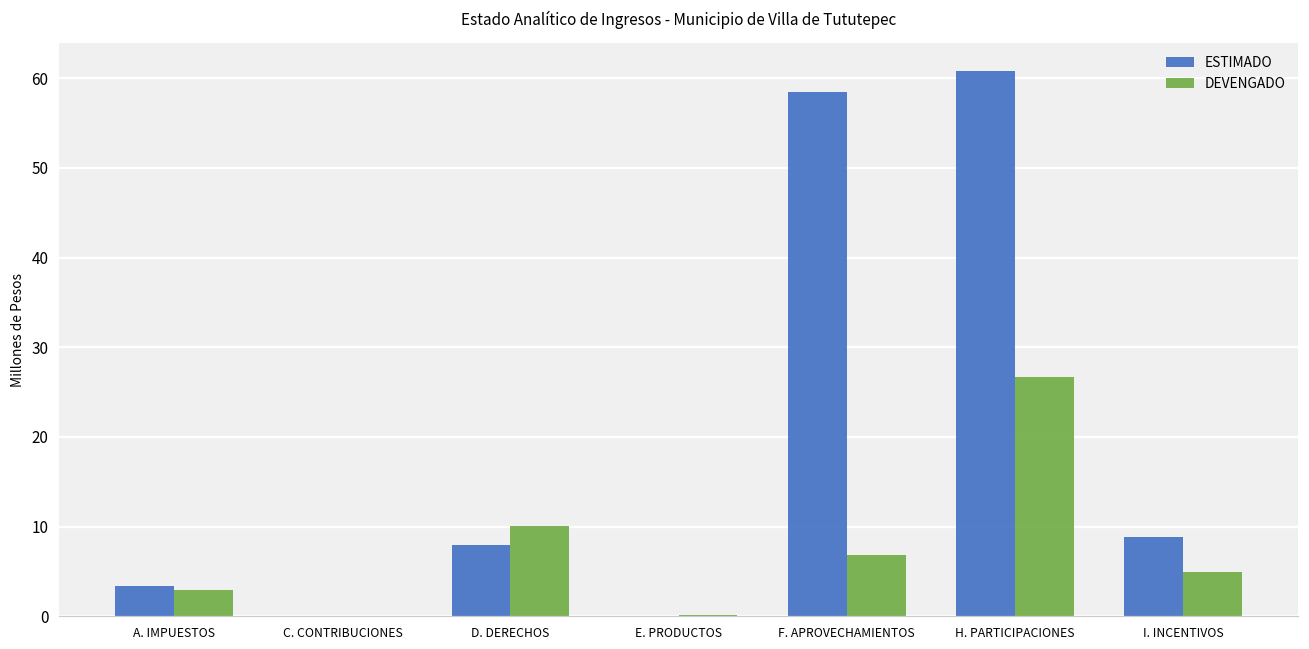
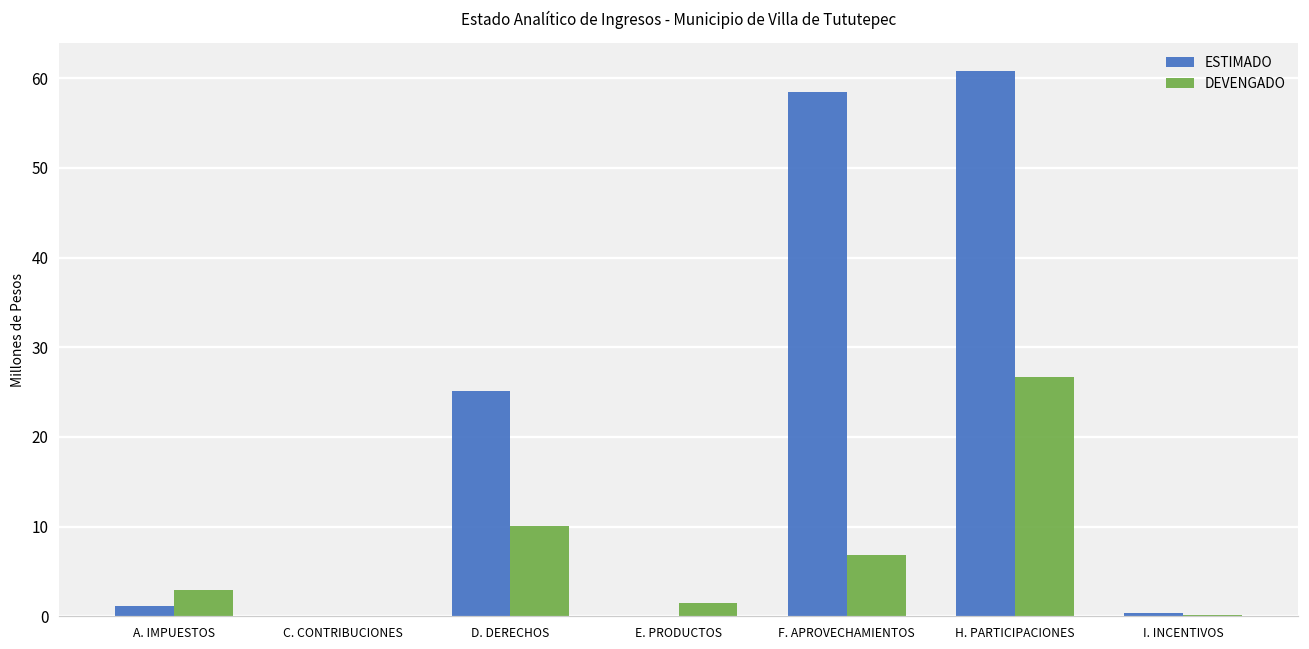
ESTIMADO, A. IMPUESTOS: 3 -> 1
ESTIMADO, D. DERECHOS: 8 -> 25
DEVENGADO, E. PRODUCTOS: 0 -> 2
ESTIMADO, I. INCENTIVOS: 9 -> 0
DEVENGADO, I. INCENTIVOS: 5 -> 0
